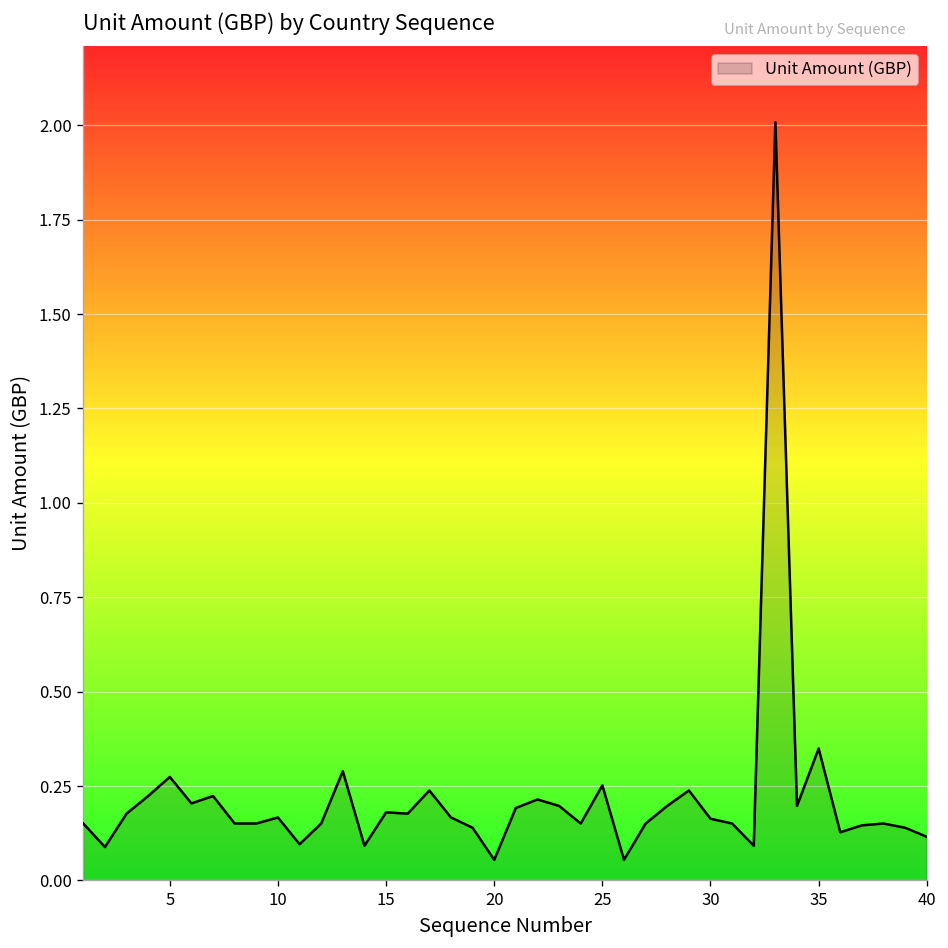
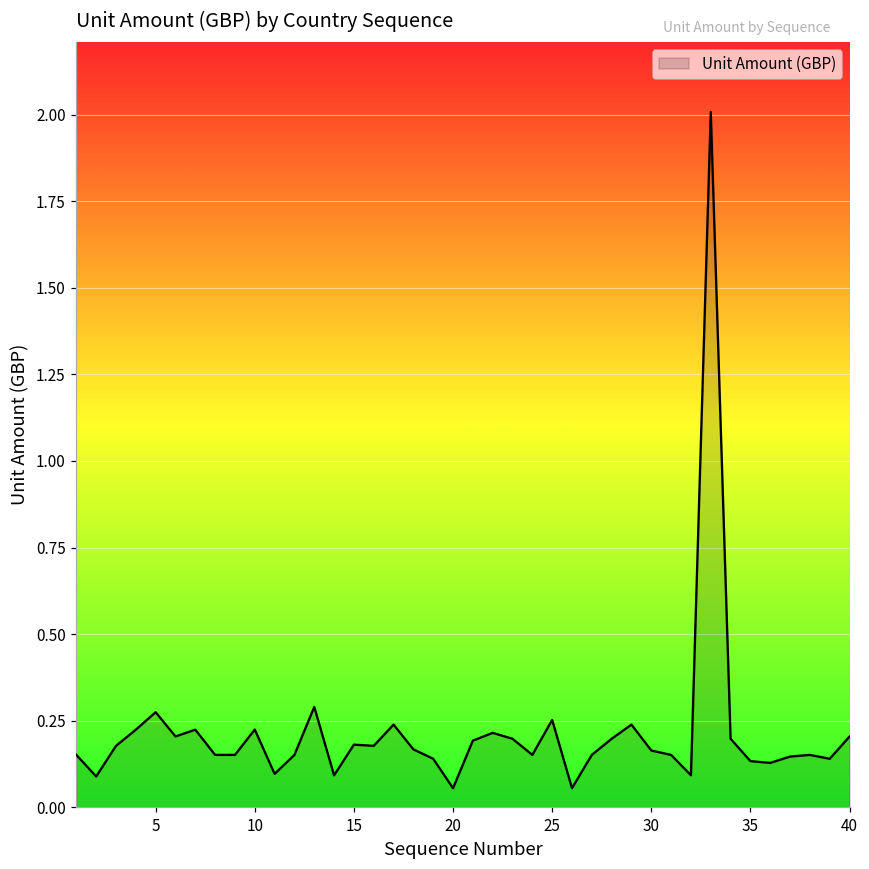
10: 0.17 -> 0.22
35: 0.35 -> 0.13
40: 0.12 -> 0.20
